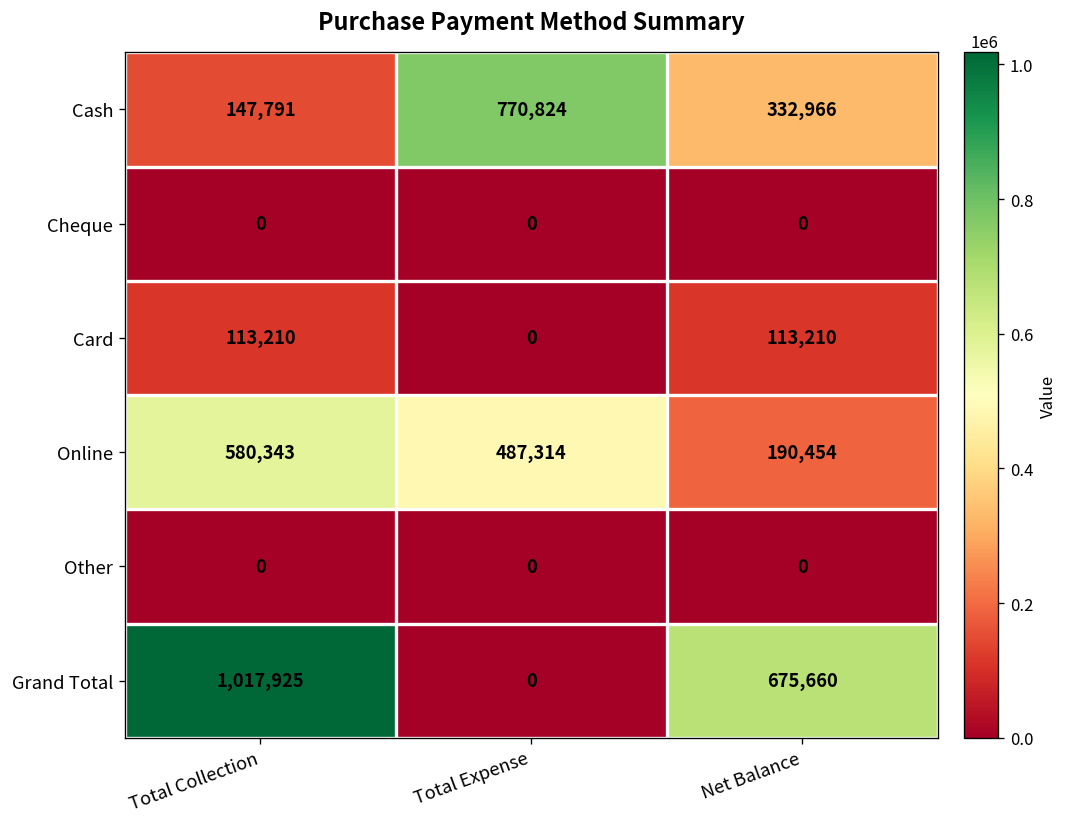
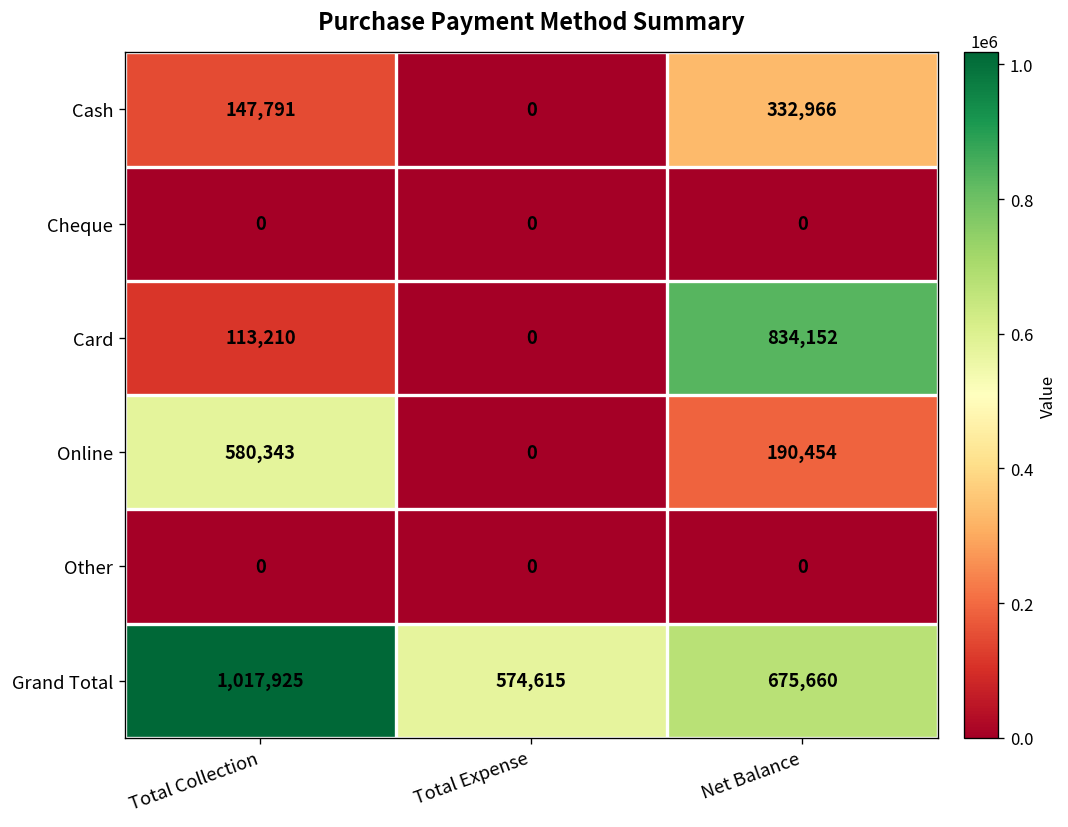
Cash, Total Expense: 770,824 -> 0
Card, Net Balance: 113,210 -> 834,152
Online, Total Expense: 487,314 -> 0
Grand Total, Total Expense: 0 -> 574,615
